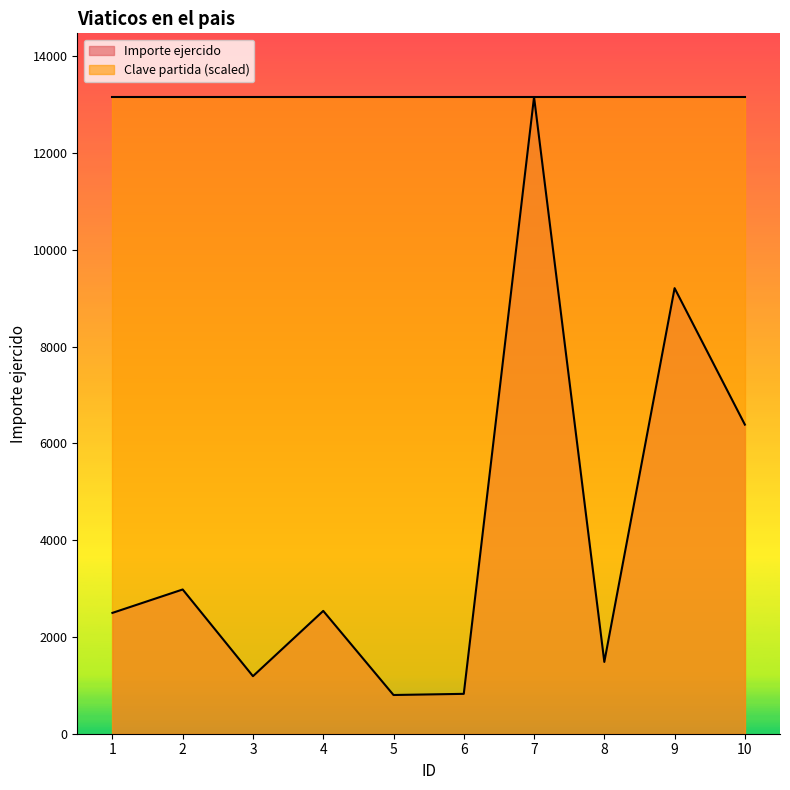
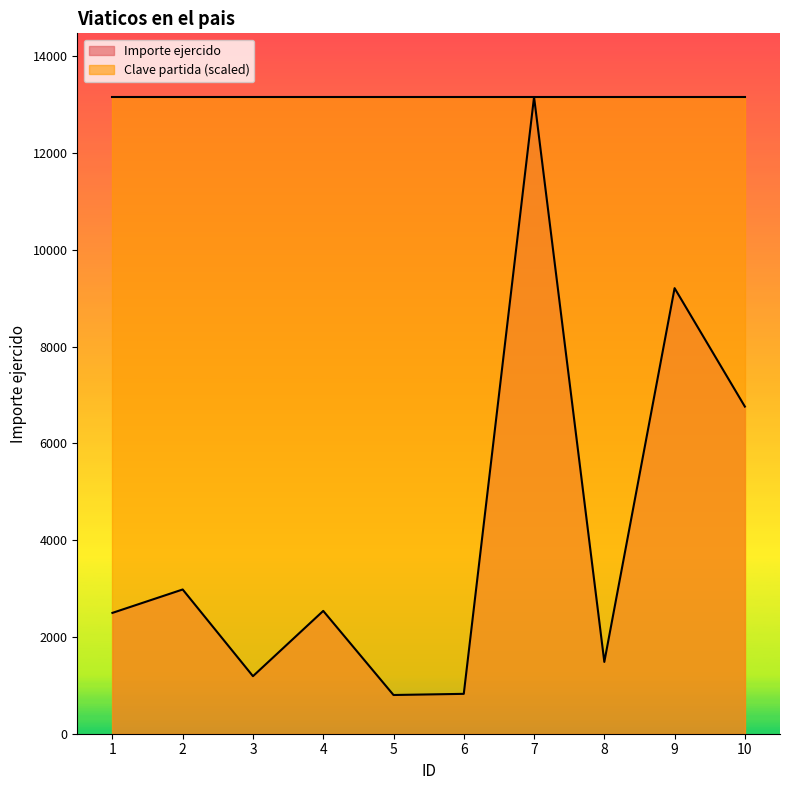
Importe ejercido, 10: 6400 -> 6800
